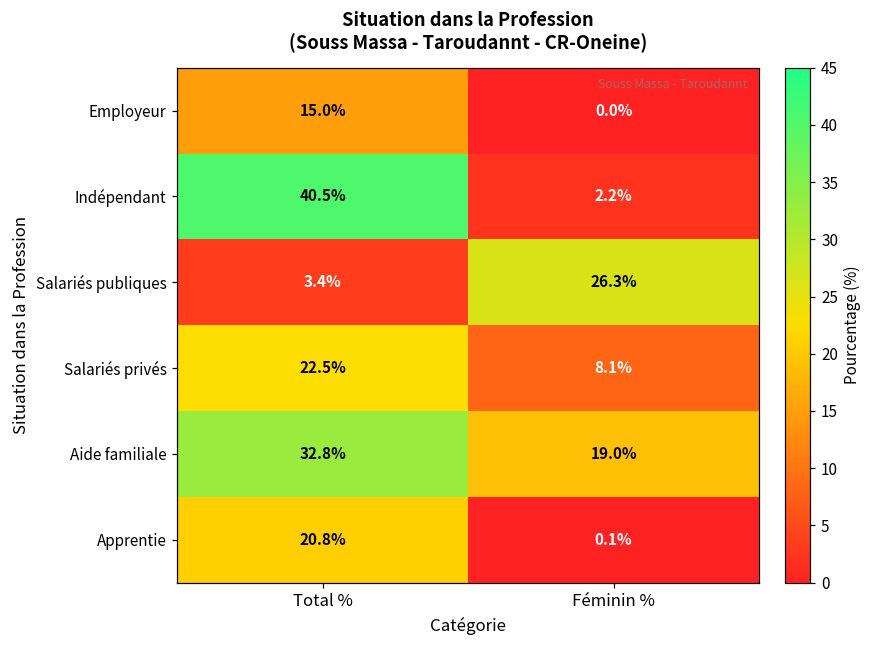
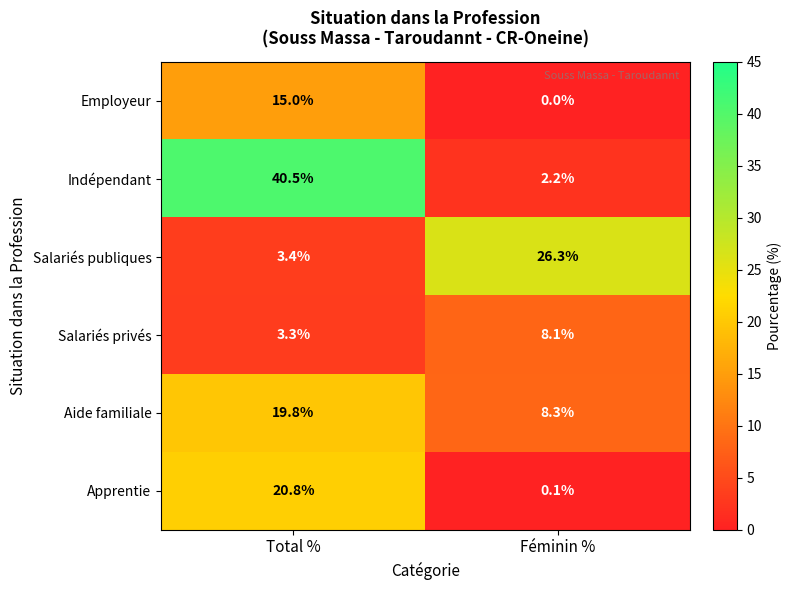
Salariés privés, Total %: 22.5% -> 3.3%
Aide familiale, Total %: 32.8% -> 19.8%
Aide familiale, Féminin %: 19.0% -> 8.3%
